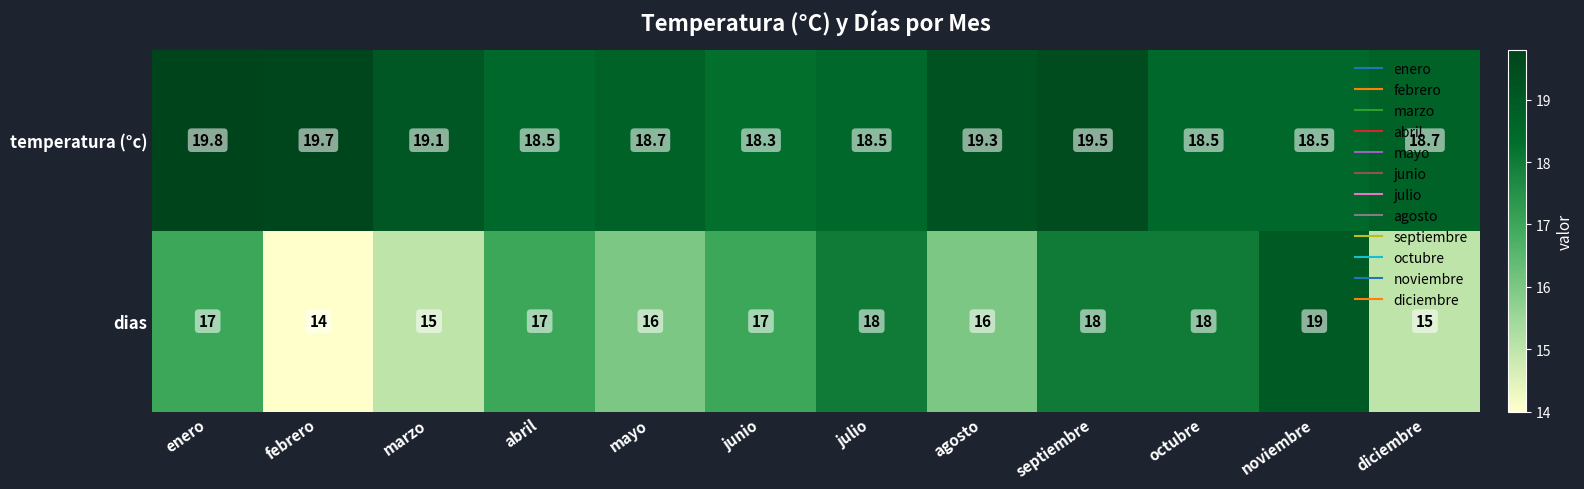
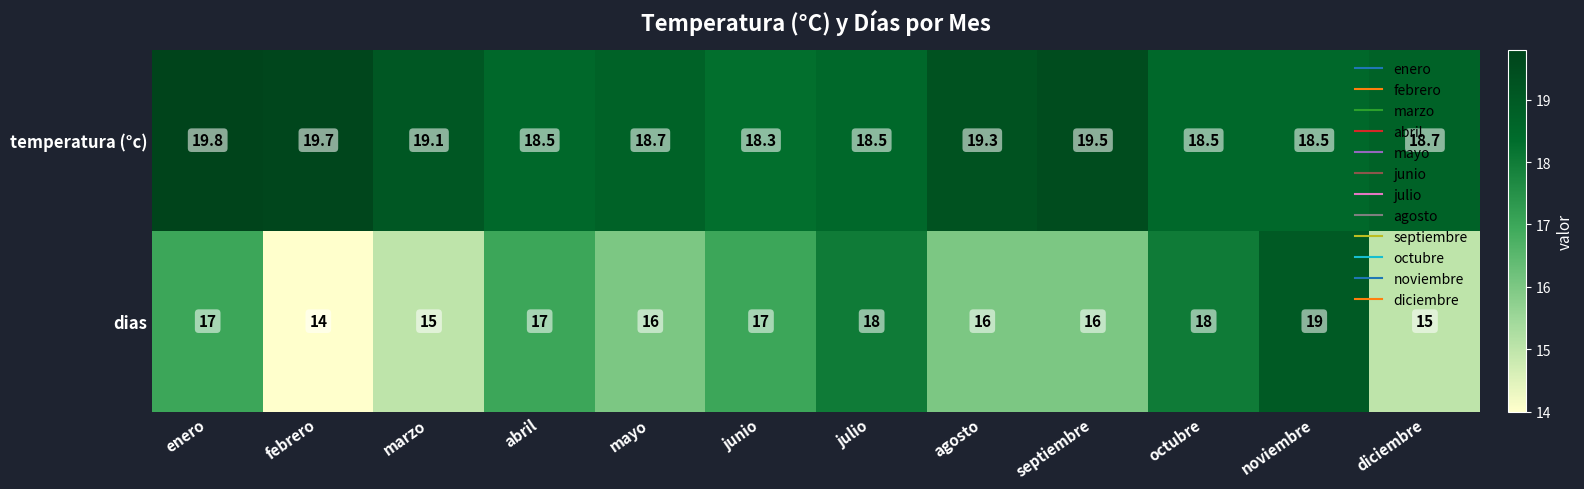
dias, septiembre: 18 -> 16
